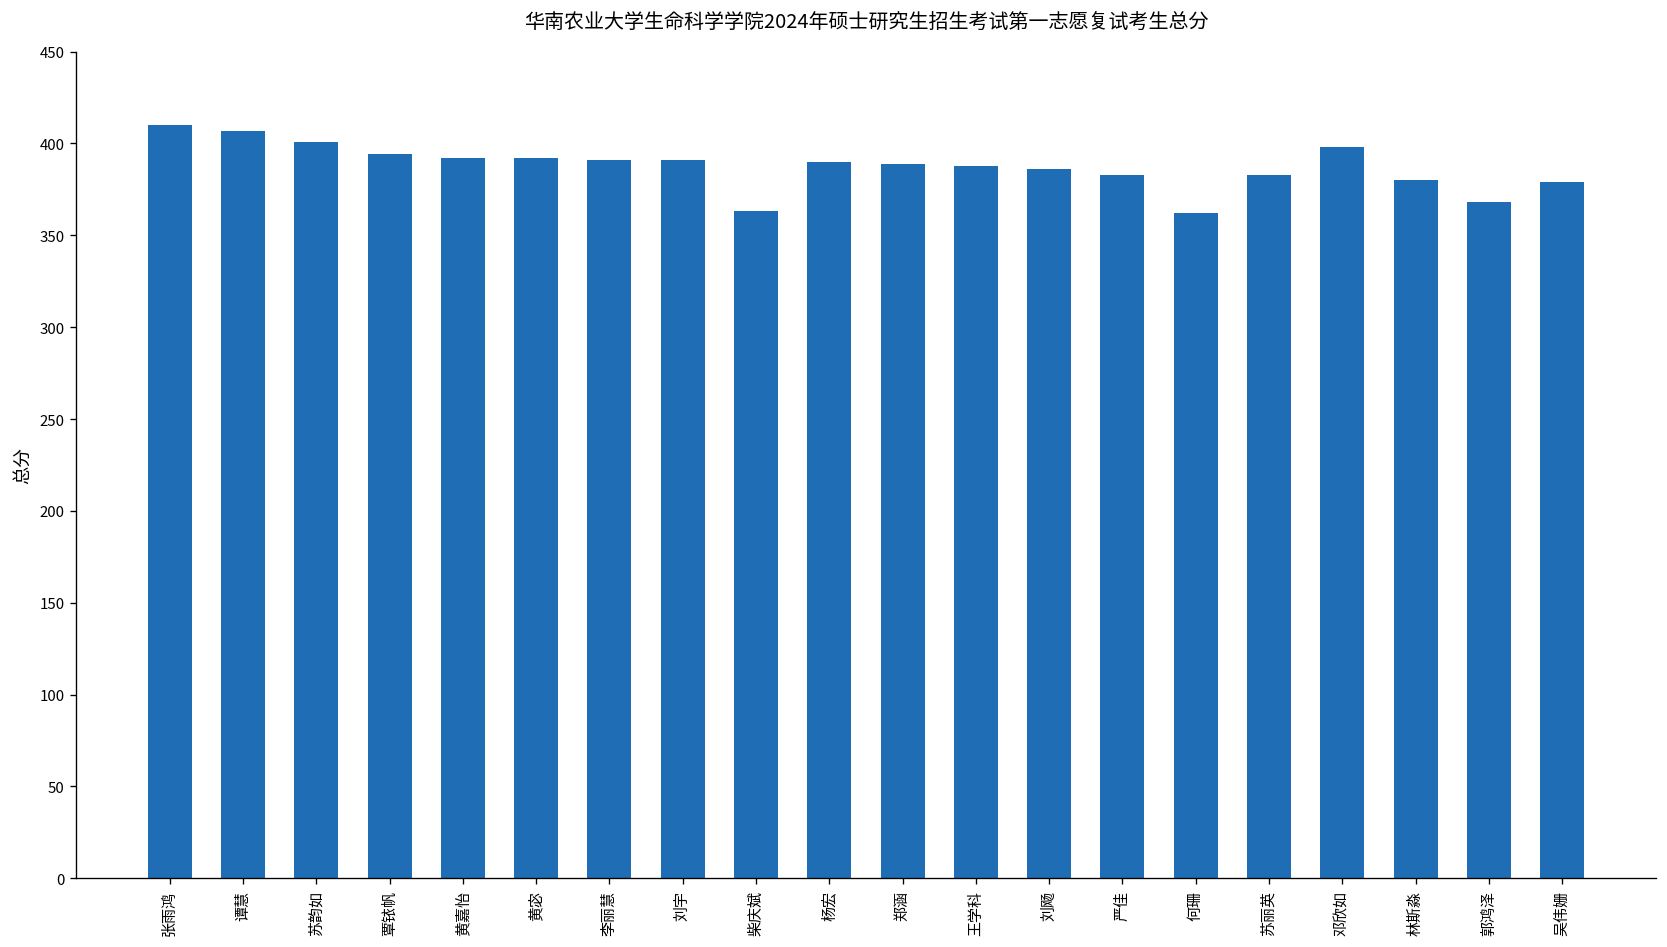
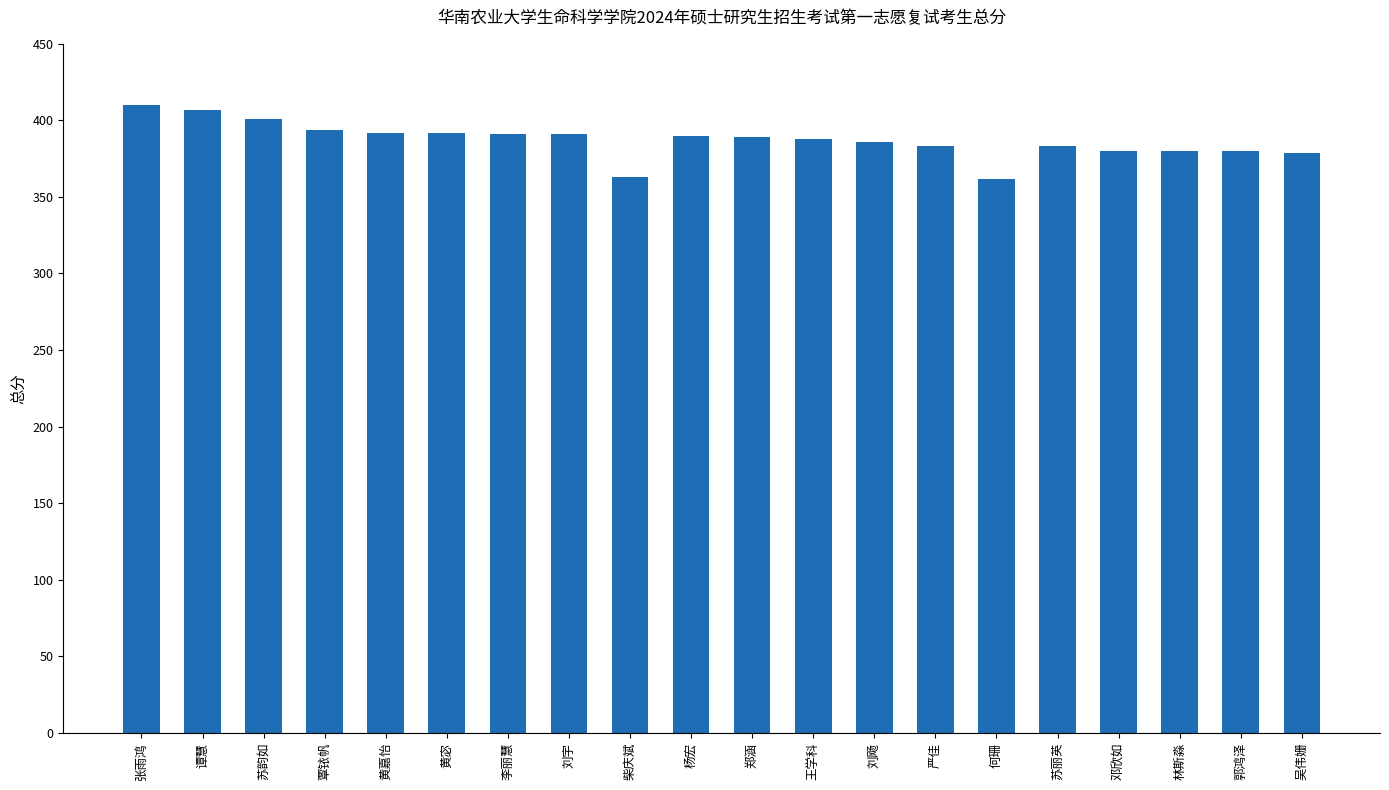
邓欣如: 398 -> 380
郭鸿泽: 368 -> 380
